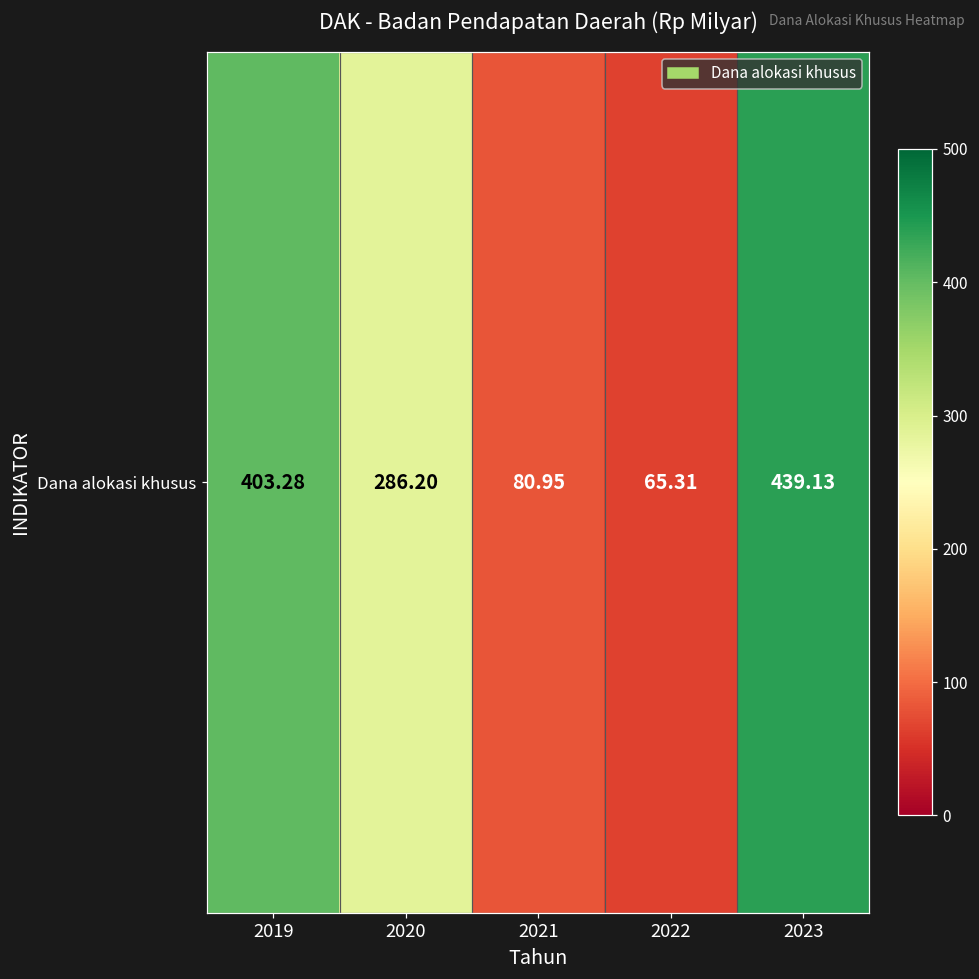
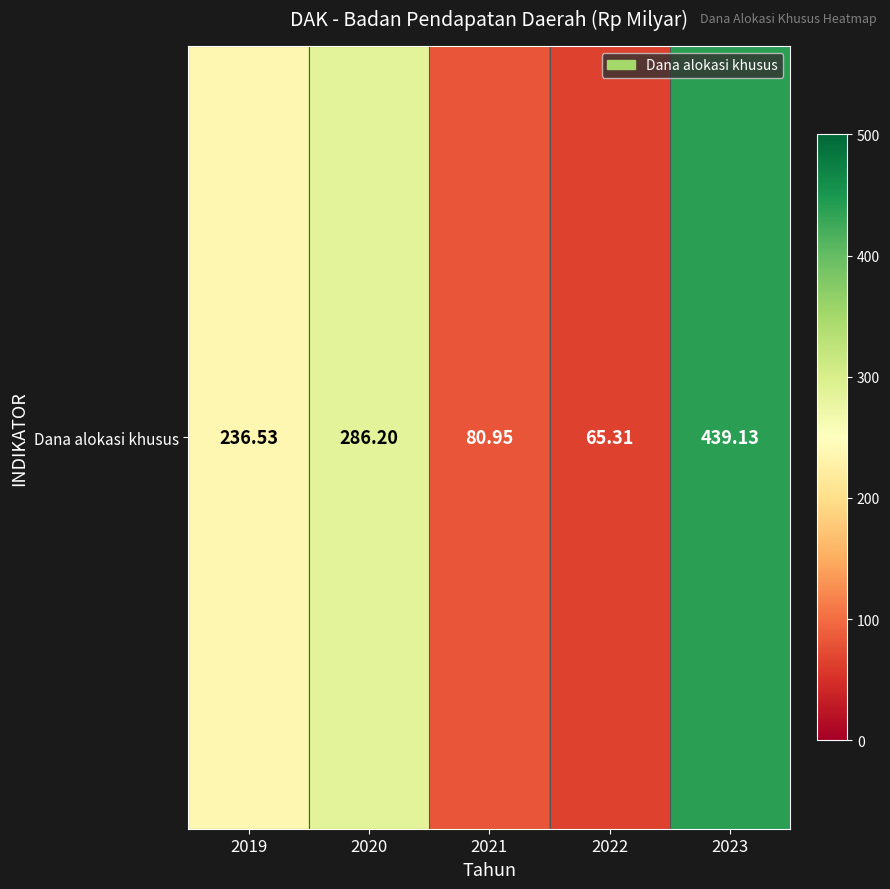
Dana alokasi khusus, 2019: 403.28 -> 236.53
